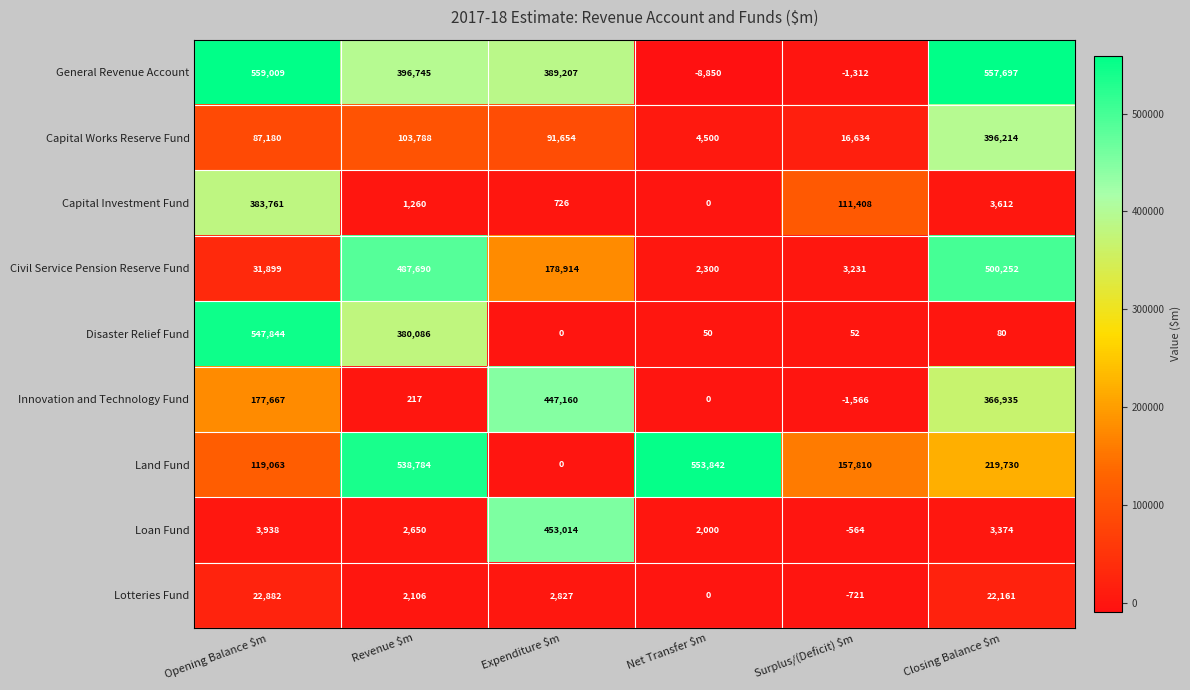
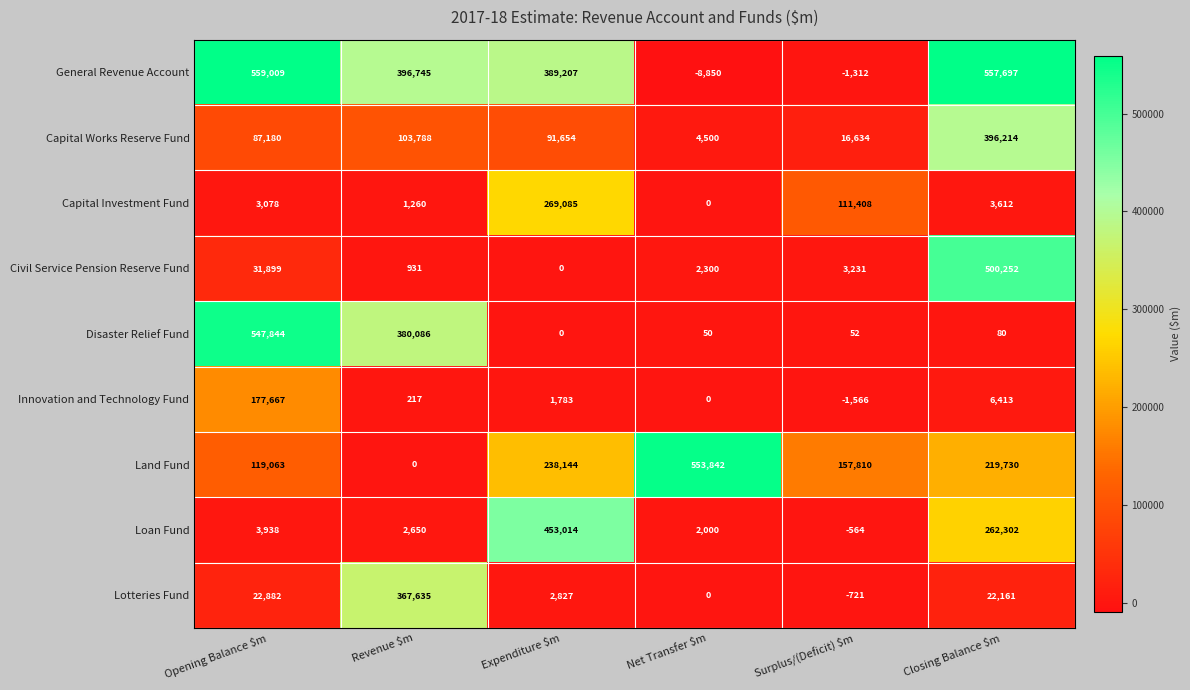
Capital Investment Fund, Opening Balance $m: 383,761 -> 3,078
Capital Investment Fund, Expenditure $m: 726 -> 269,085
Civil Service Pension Reserve Fund, Revenue $m: 487,690 -> 931
Civil Service Pension Reserve Fund, Expenditure $m: 178,914 -> 0
Innovation and Technology Fund, Expenditure $m: 447,160 -> 1,783
Innovation and Technology Fund, Closing Balance $m: 366,935 -> 6,413
Land Fund, Revenue $m: 538,784 -> 0
Land Fund, Expenditure $m: 0 -> 238,144
Loan Fund, Closing Balance $m: 3,374 -> 262,302
Lotteries Fund, Revenue $m: 2,106 -> 367,635
